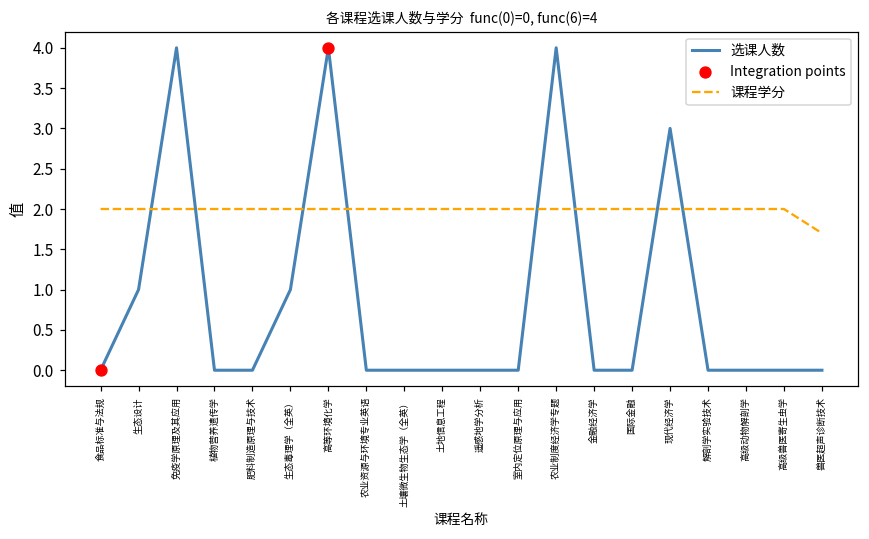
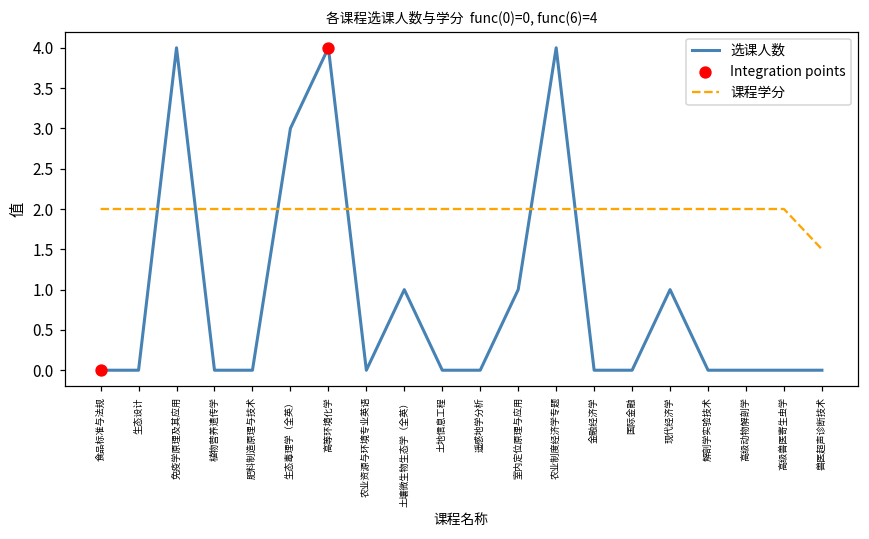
选课人数, 生态设计: 1 -> 0
选课人数, 生态毒理学（全英）: 1 -> 3
选课人数, 土壤微生物生态学（全英）: 0 -> 1
选课人数, 室内定位原理与应用: 0 -> 1
选课人数, 现代经济学: 3 -> 1
课程学分, 兽医超声诊断技术: 1.7 -> 1.5
